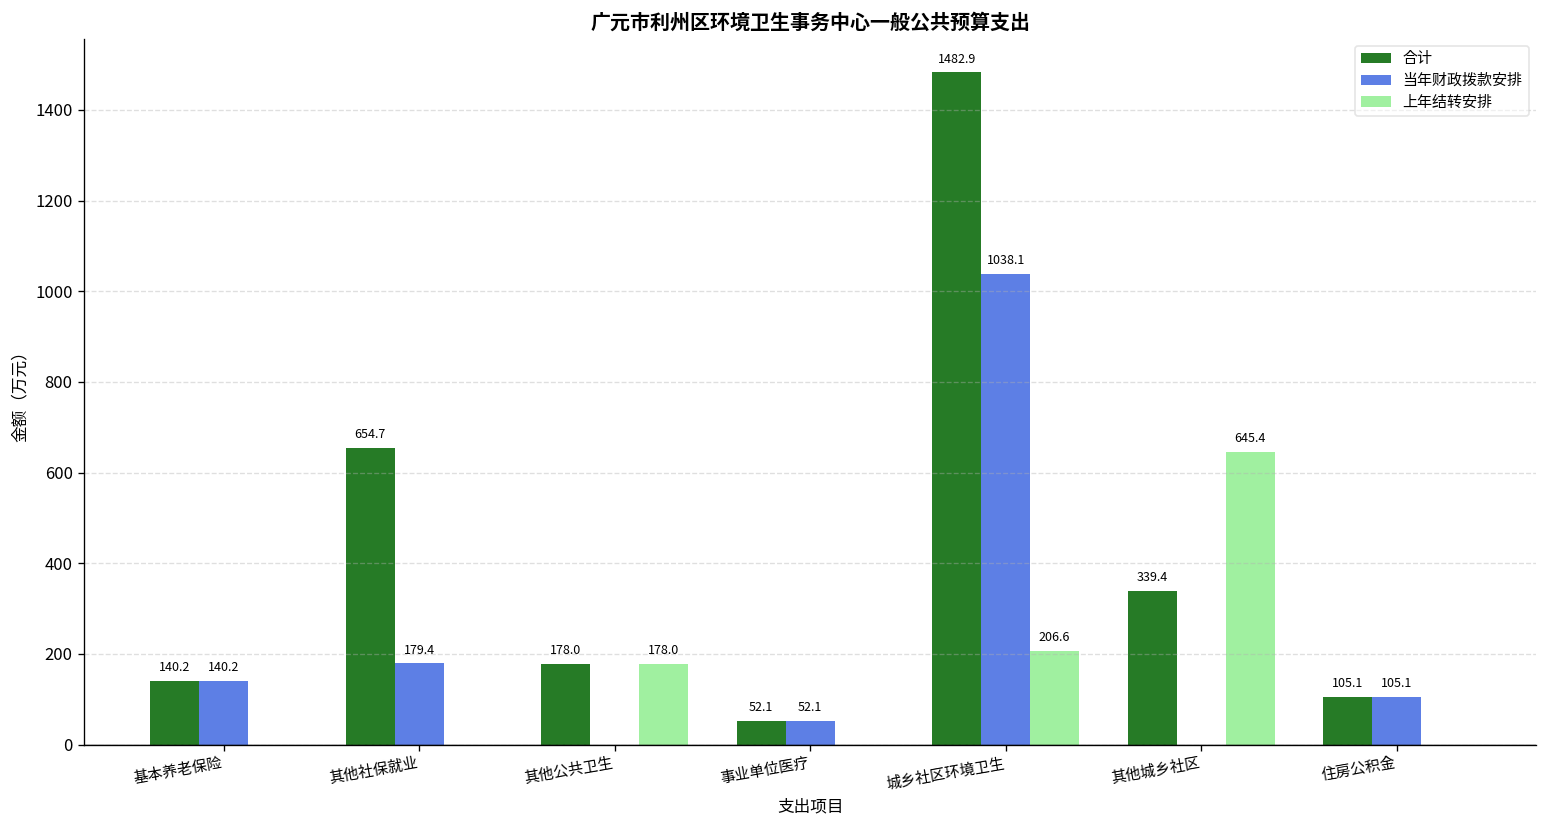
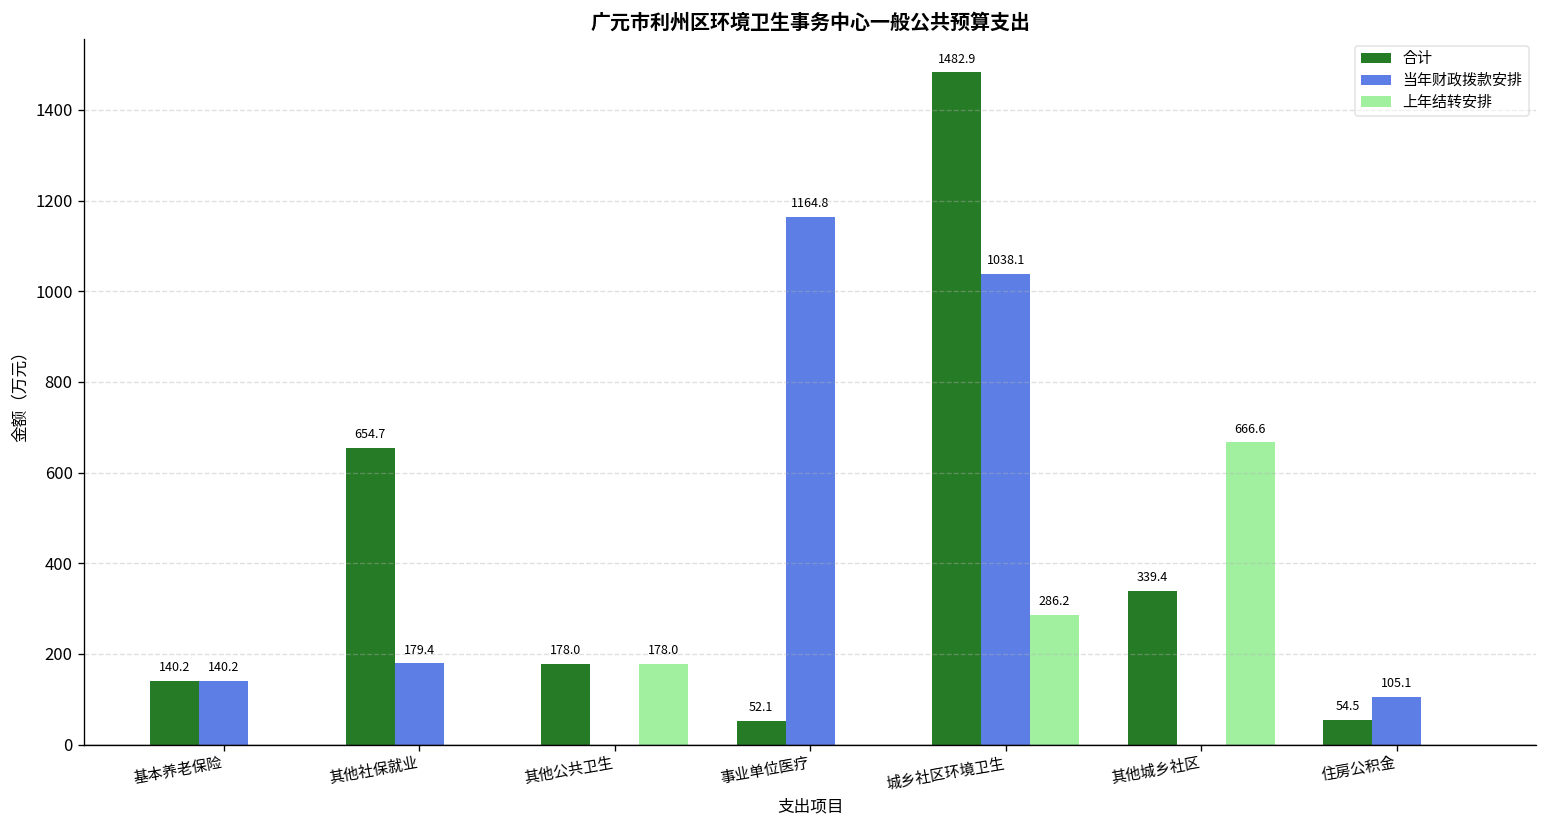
当年财政拨款安排, 事业单位医疗: 52.1 -> 1164.8
上年结转安排, 城乡社区环境卫生: 206.6 -> 286.2
上年结转安排, 其他城乡社区: 645.4 -> 666.6
合计, 住房公积金: 105.1 -> 54.5
